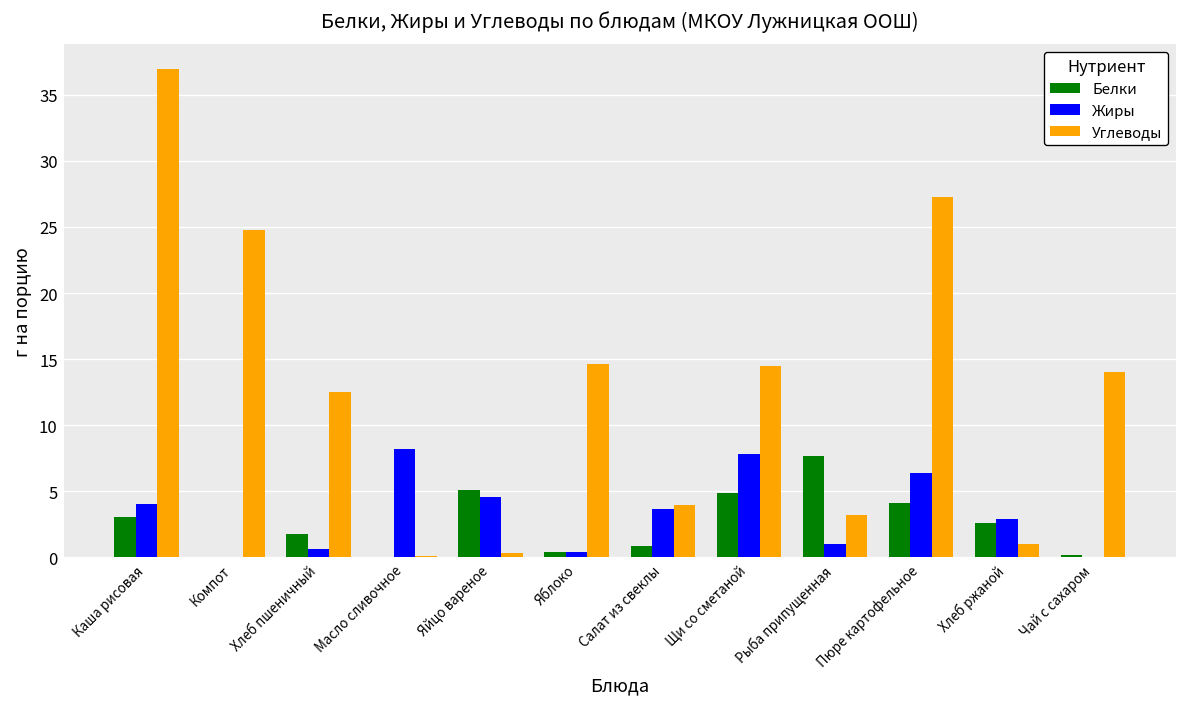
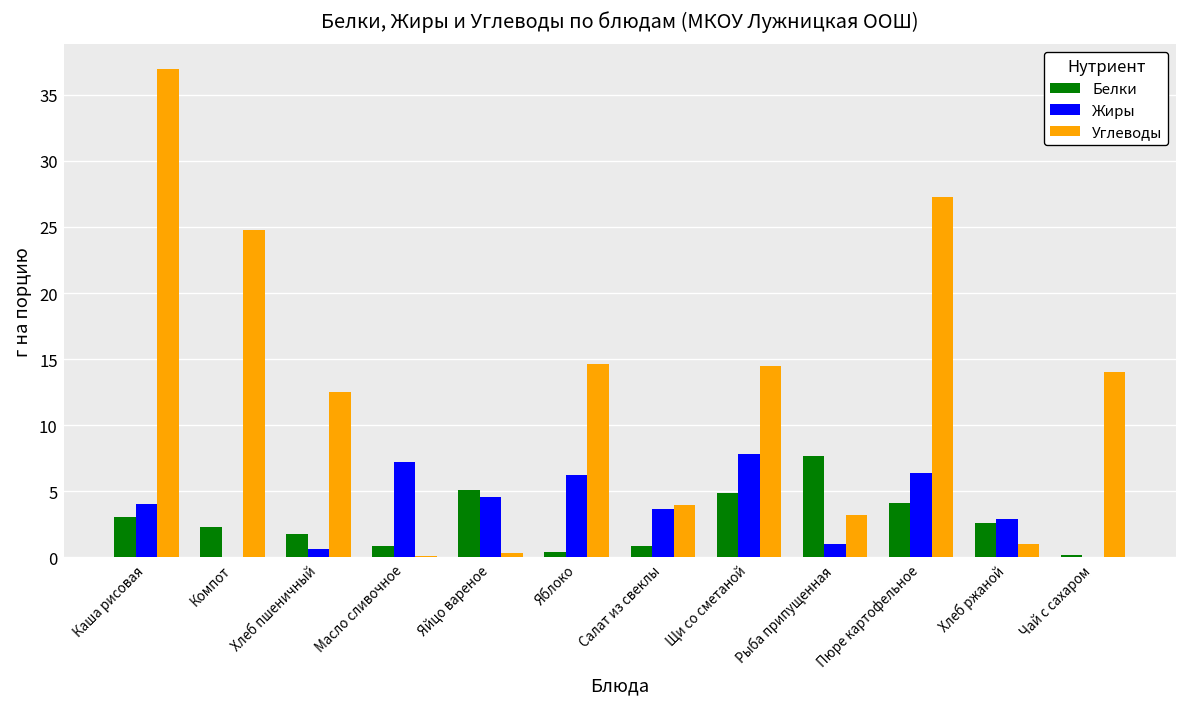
Белки, Компот: 0.0 -> 2.3
Белки, Масло сливочное: 0.0 -> 0.9
Жиры, Масло сливочное: 8.2 -> 7.2
Жиры, Яблоко: 0.4 -> 6.2
